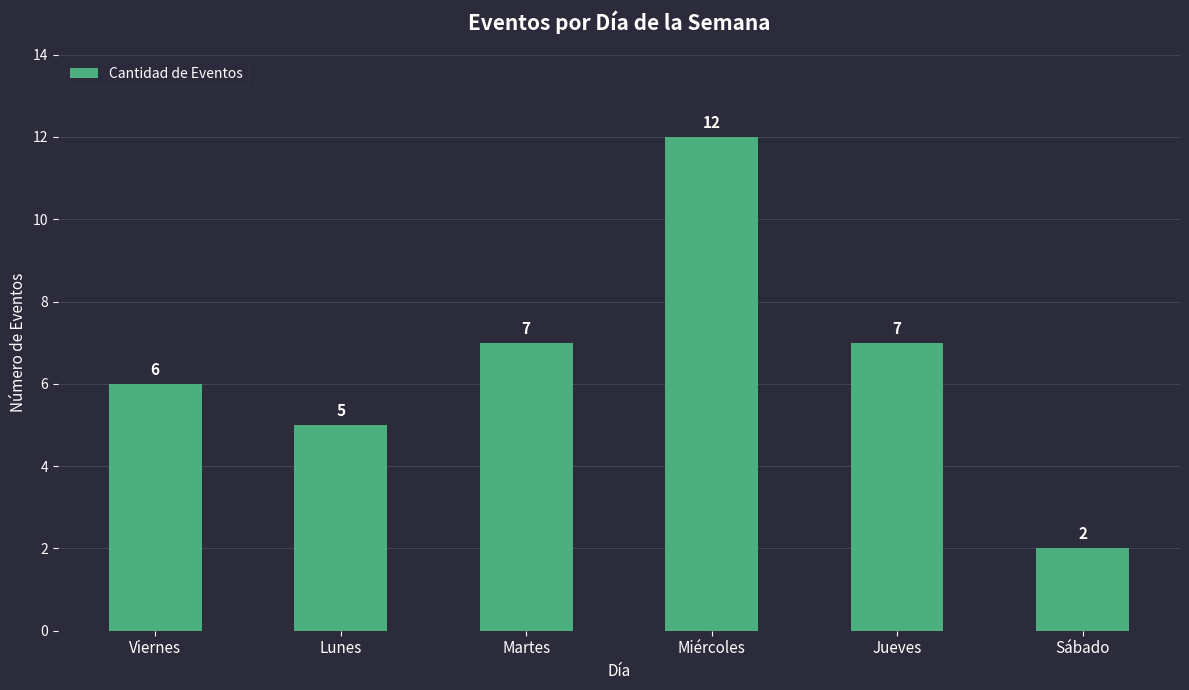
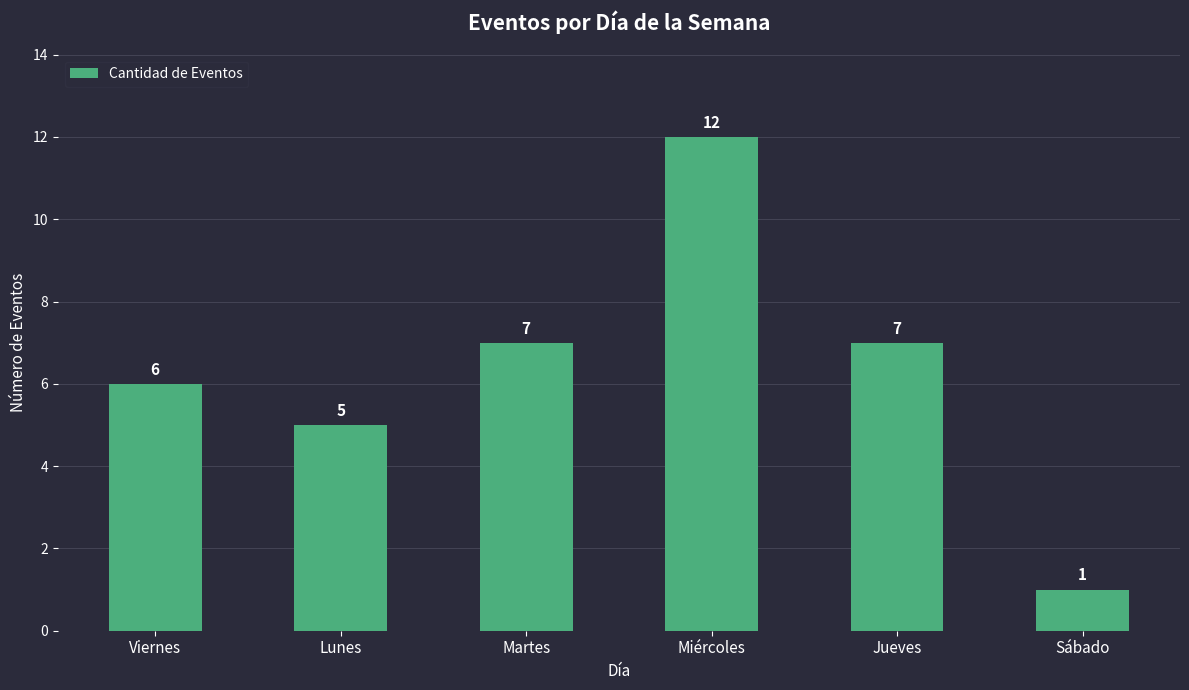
Sábado: 2 -> 1
